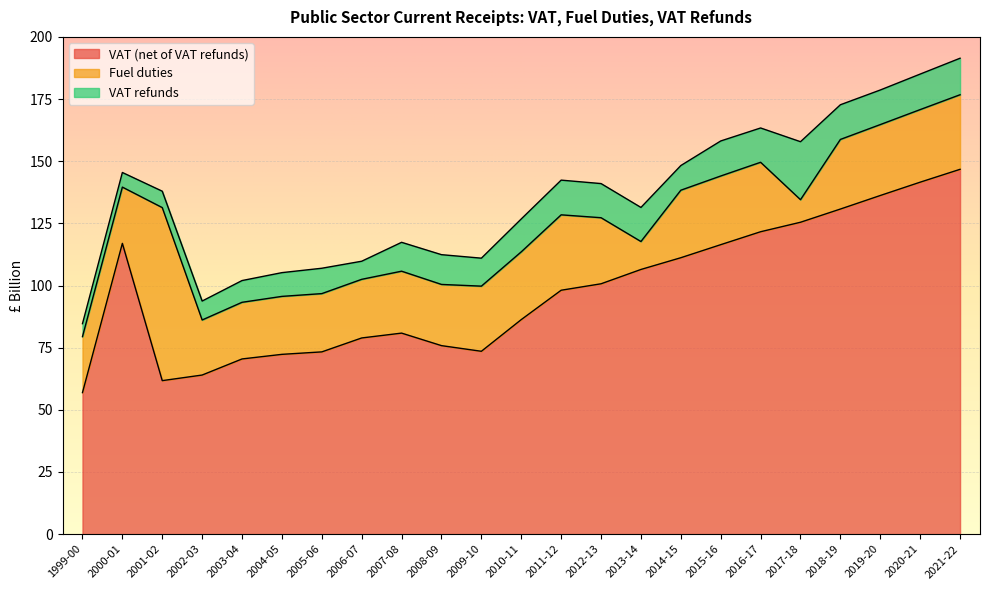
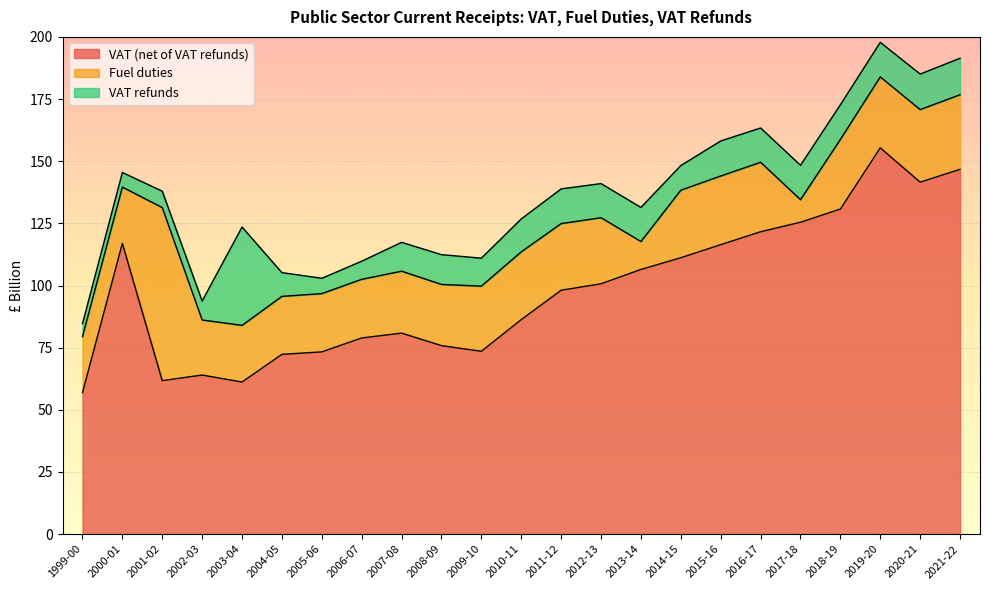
VAT (net of VAT refunds), 2003-04: 70 -> 61
VAT refunds, 2003-04: 9 -> 40
VAT refunds, 2005-06: 10 -> 6
Fuel duties, 2011-12: 30 -> 27
VAT refunds, 2017-18: 23 -> 14
VAT (net of VAT refunds), 2019-20: 136 -> 155
